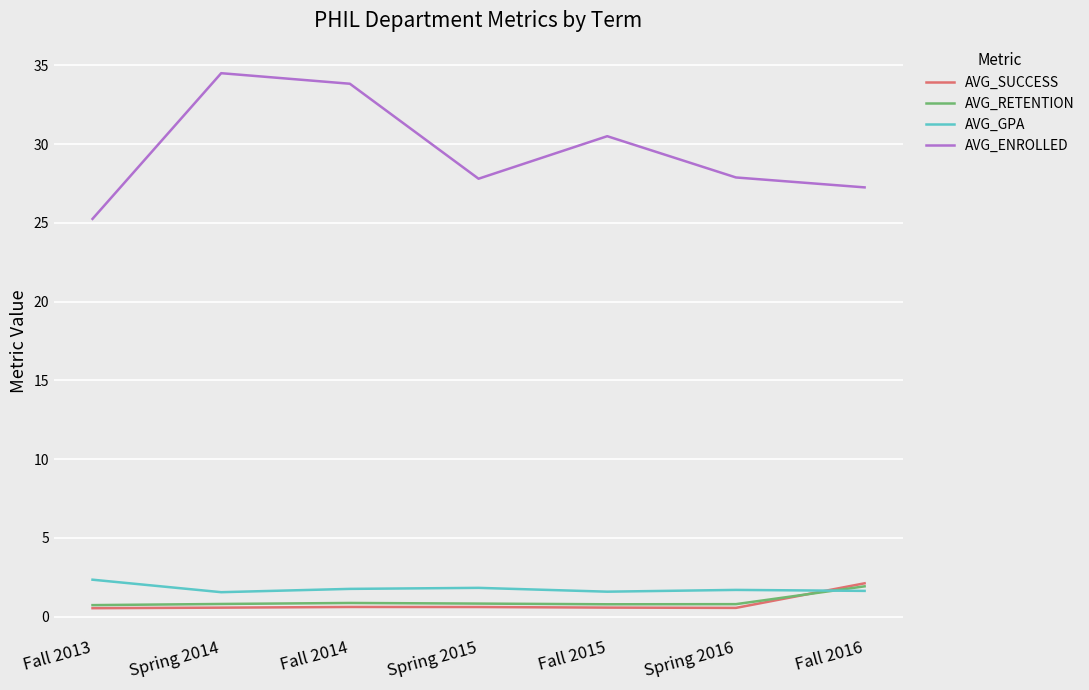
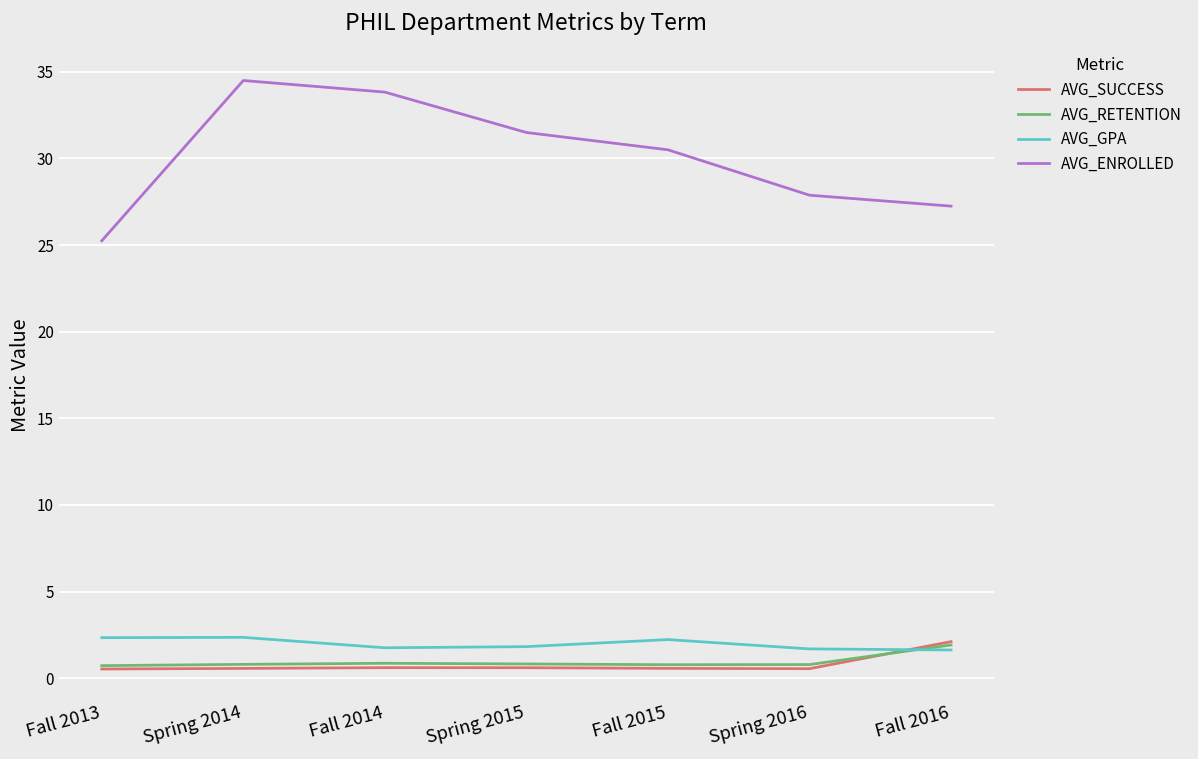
AVG_GPA, Spring 2014: 1.5 -> 2.4
AVG_ENROLLED, Spring 2015: 27.8 -> 31.5
AVG_GPA, Fall 2015: 1.6 -> 2.2
